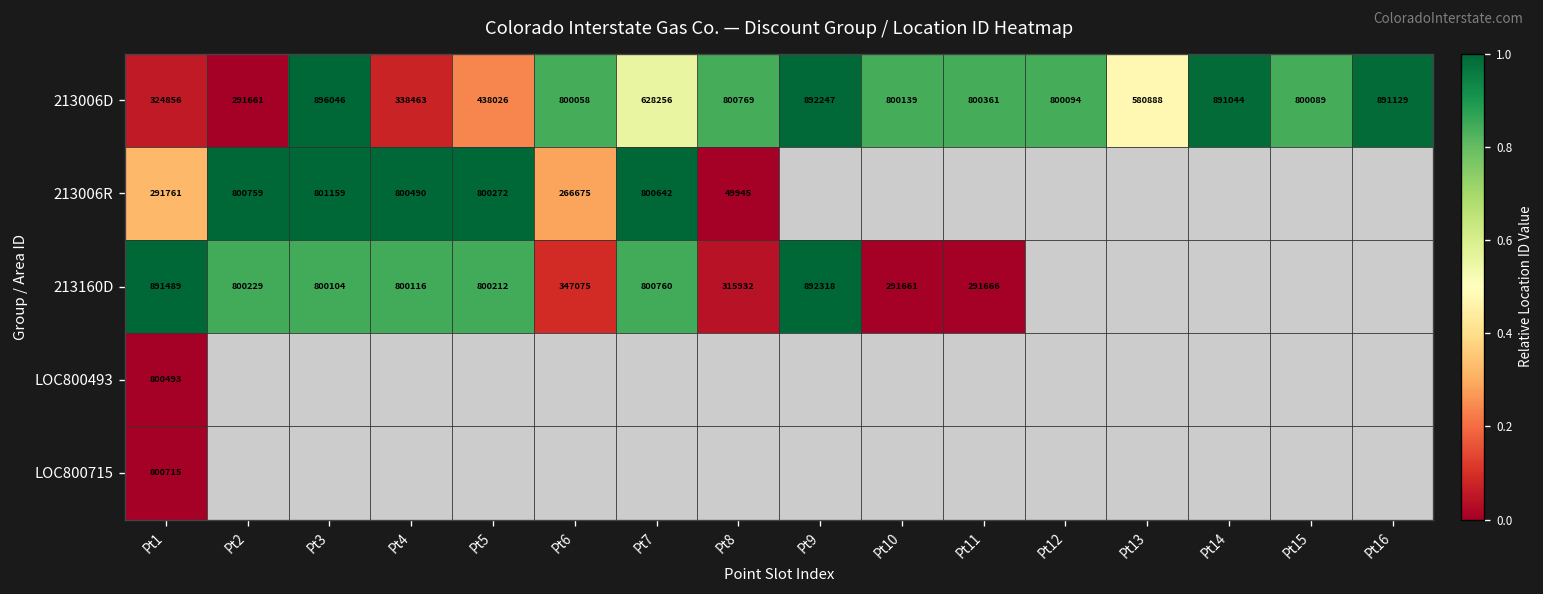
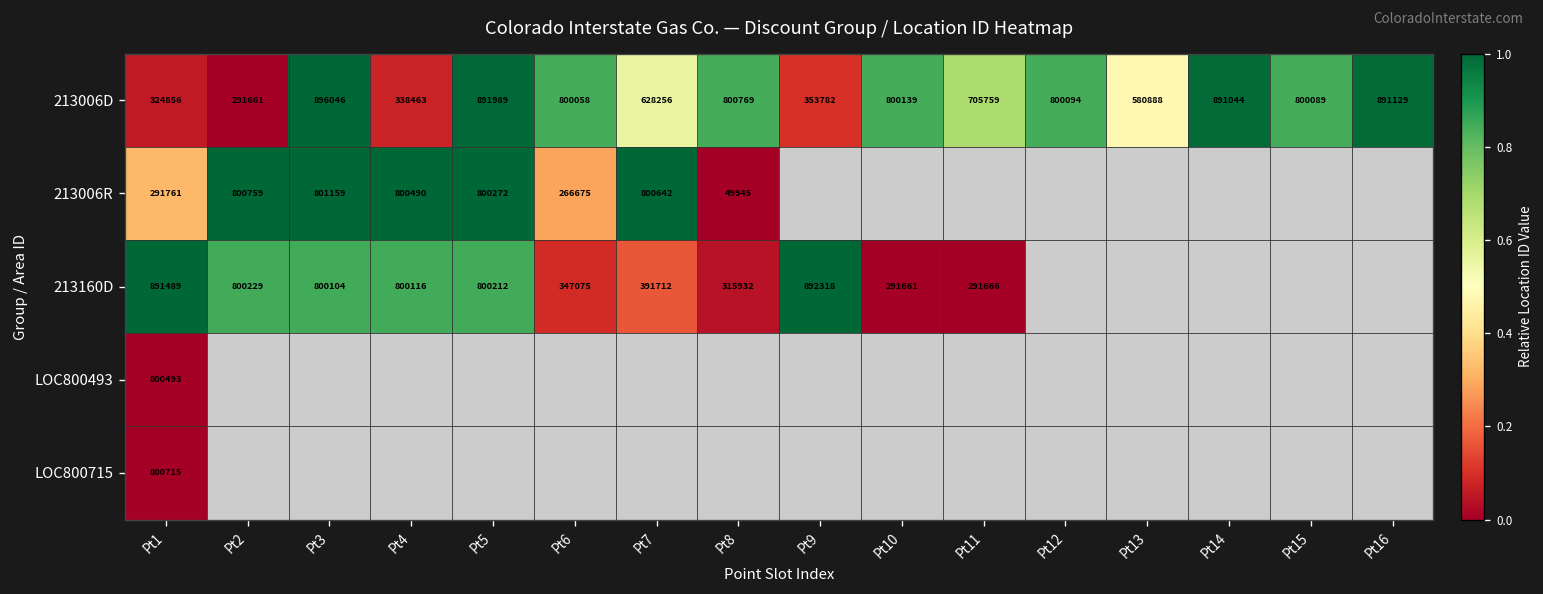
213006D, Pt5: 438026 -> 891989
213006D, Pt9: 892247 -> 353782
213006D, Pt11: 800361 -> 705759
213160D, Pt7: 800760 -> 391712
